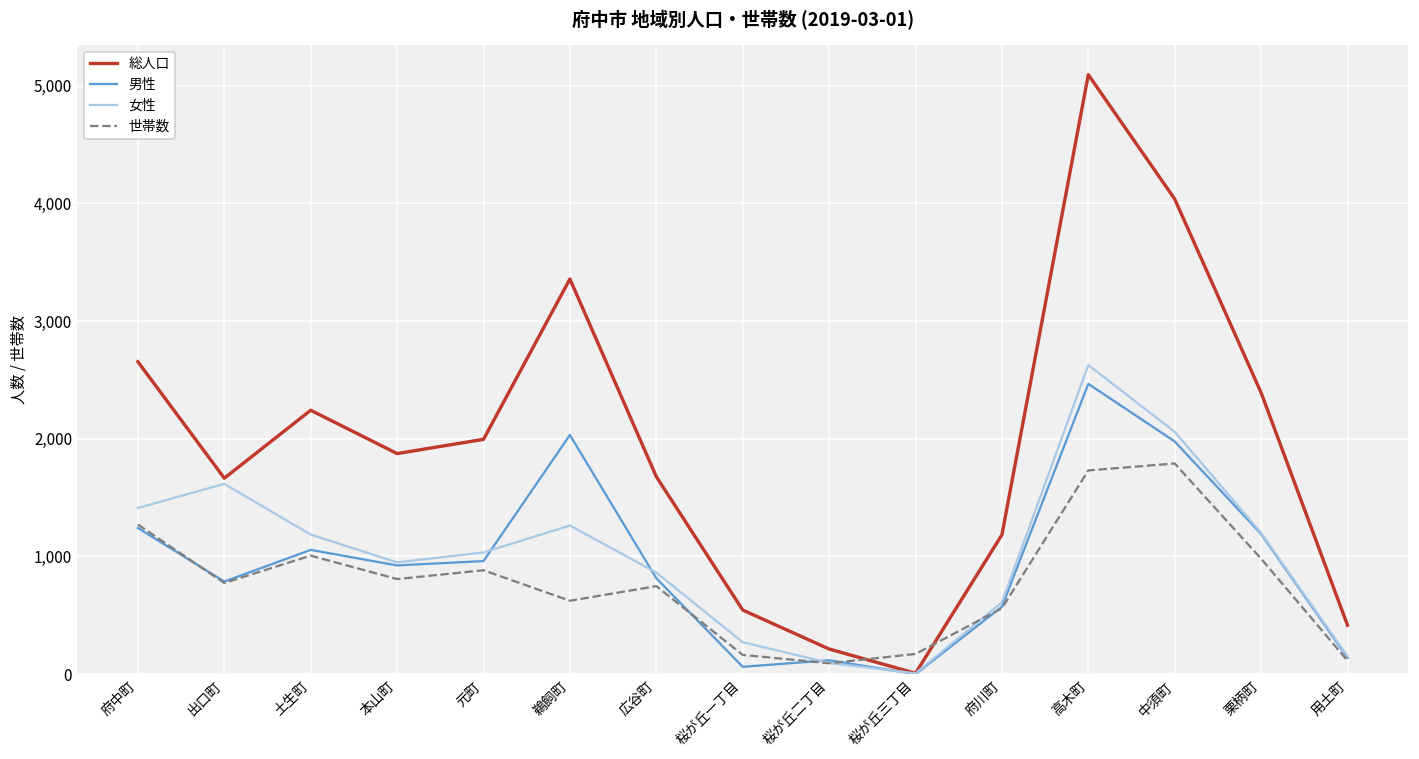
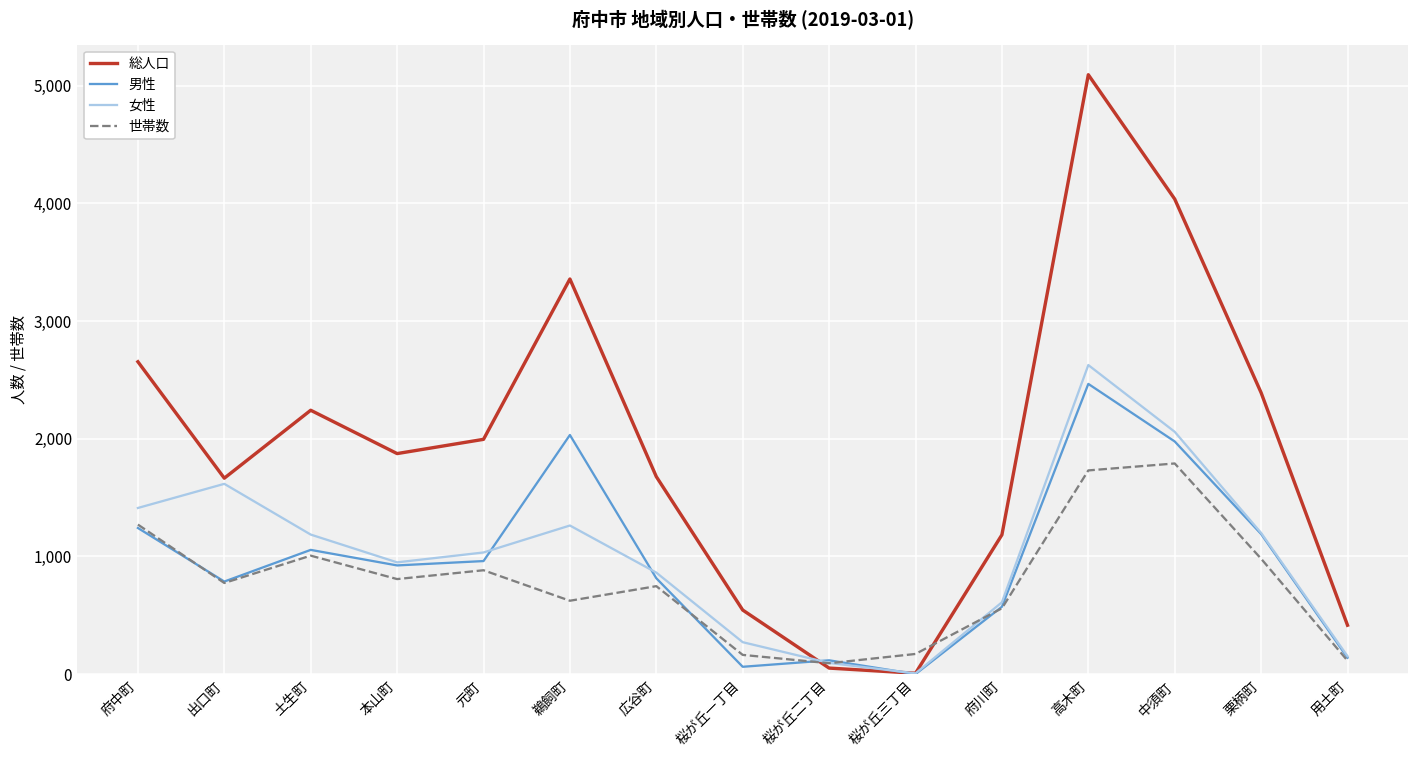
総人口, 桜が丘二丁目: 210 -> 50
